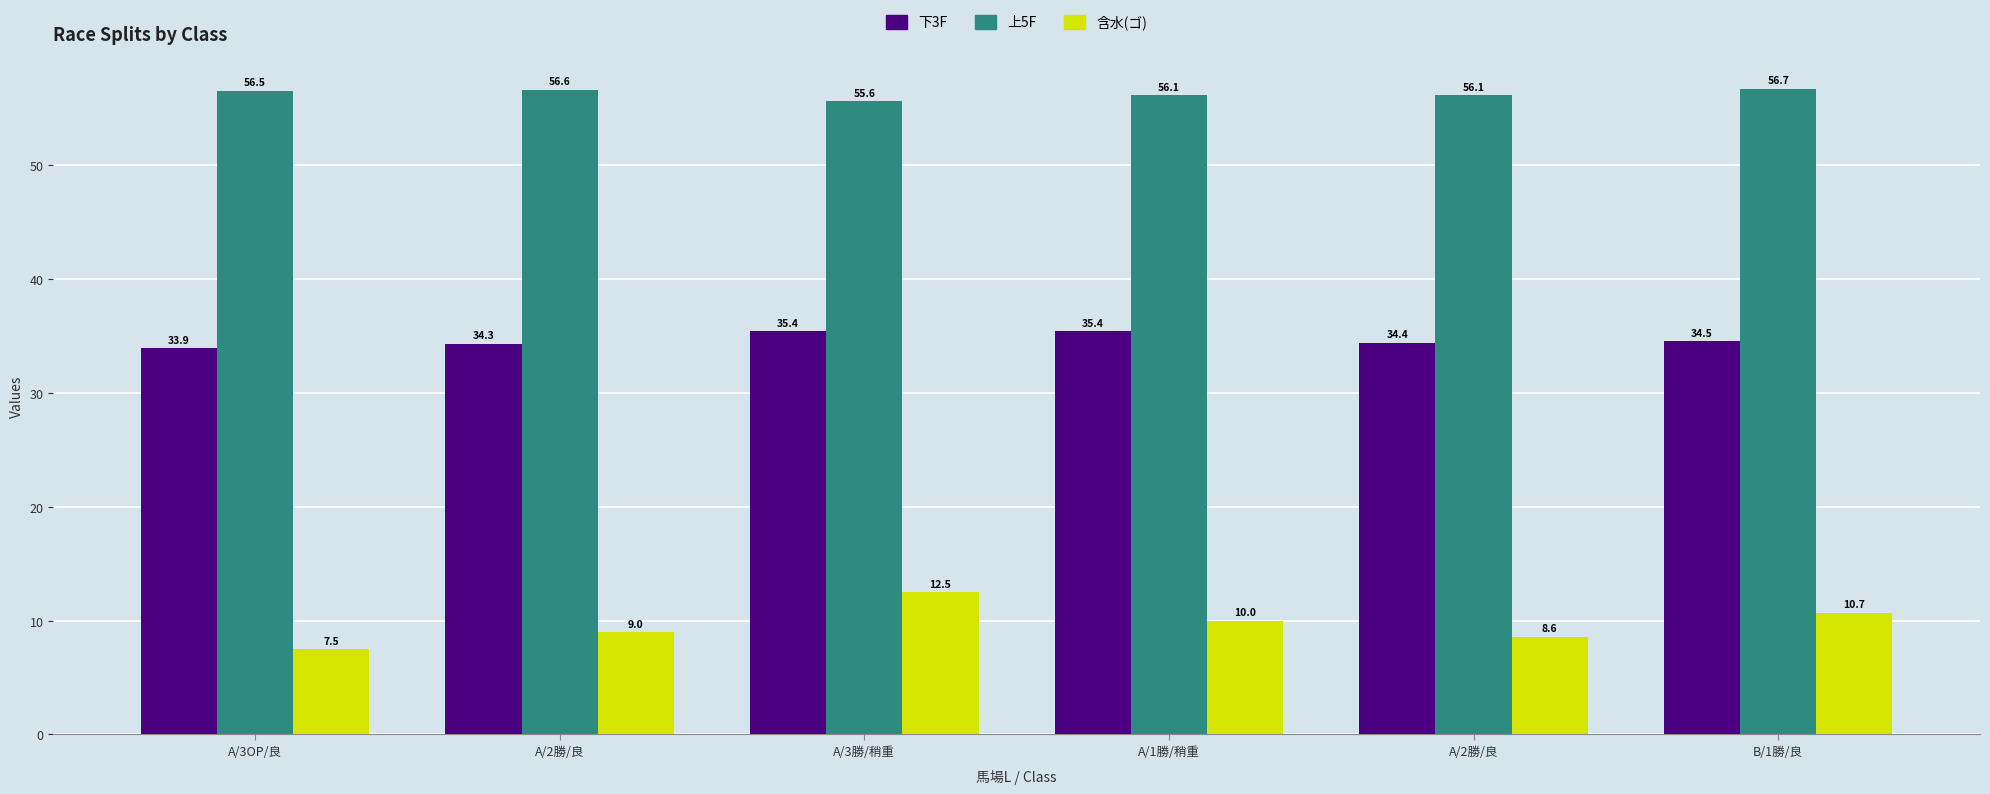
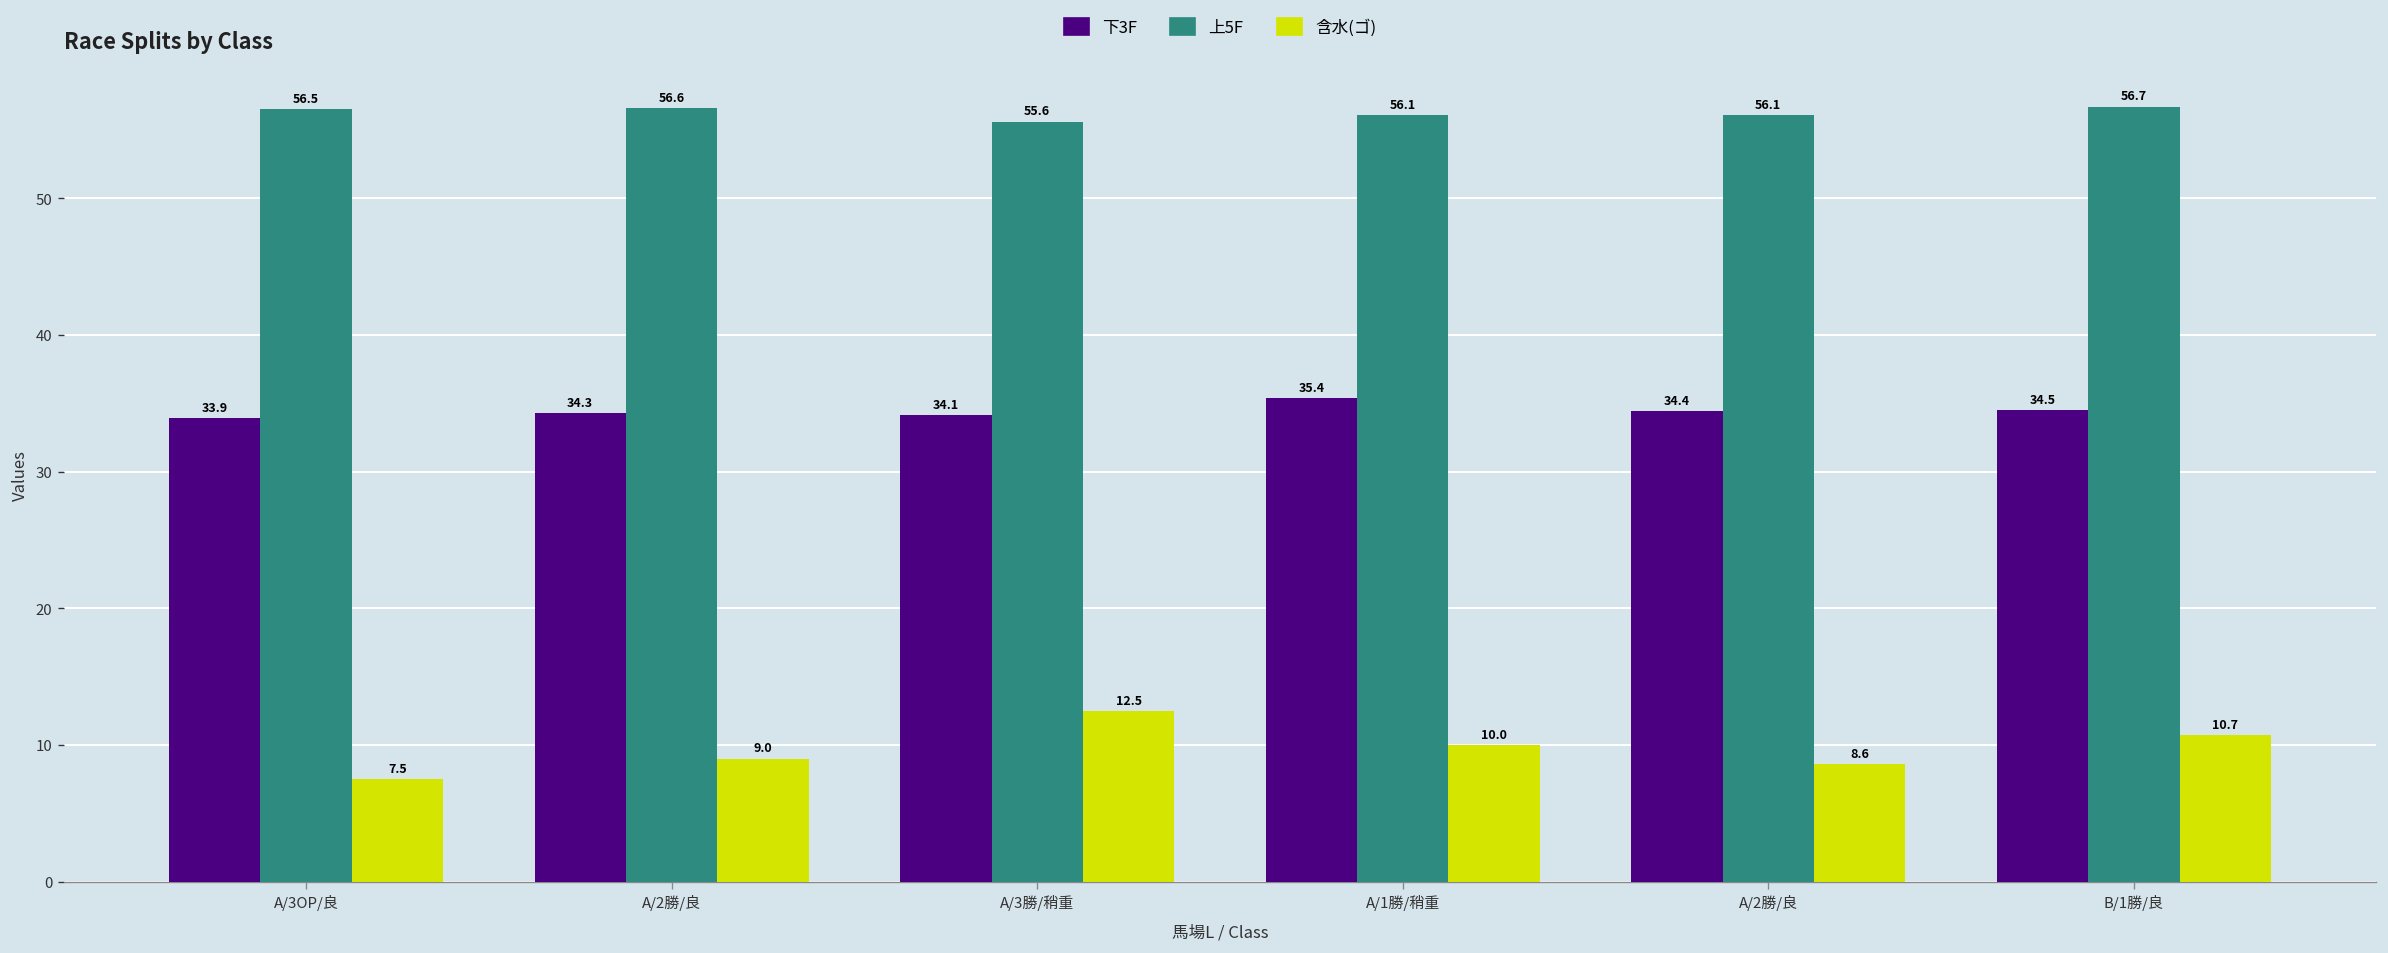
下3F, A/3勝/稍重: 35.4 -> 34.1
